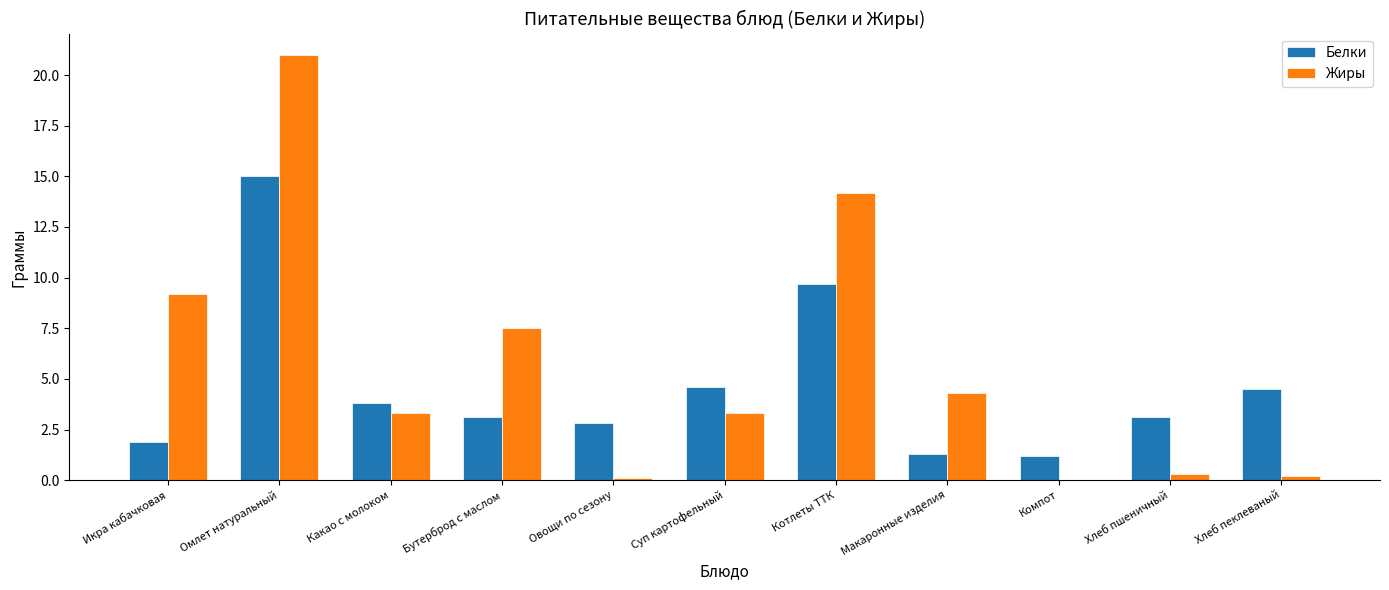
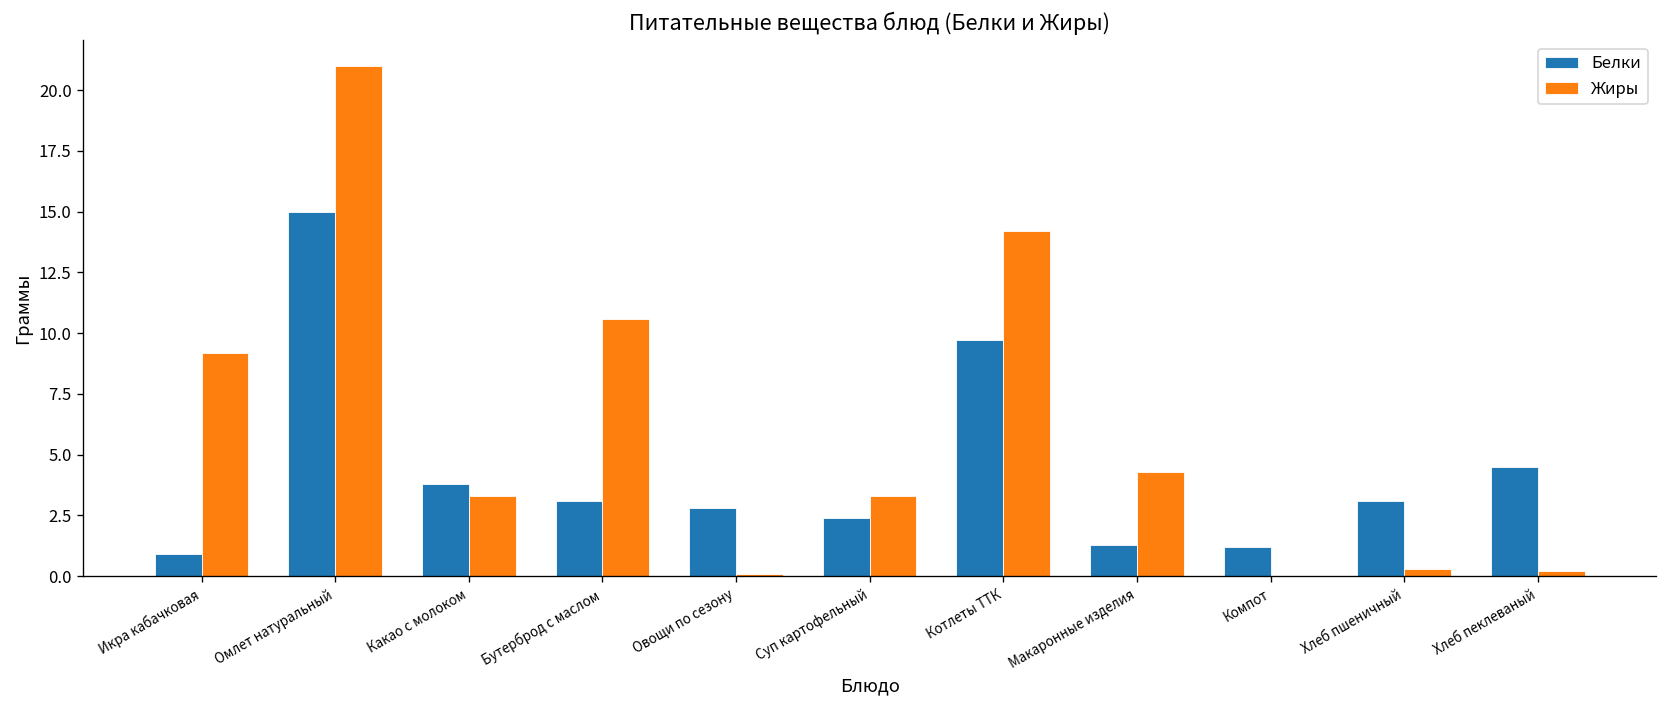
Белки, Икра кабачковая: 1.9 -> 0.9
Жиры, Бутерброд с маслом: 7.5 -> 10.6
Белки, Суп картофельный: 4.6 -> 2.4
